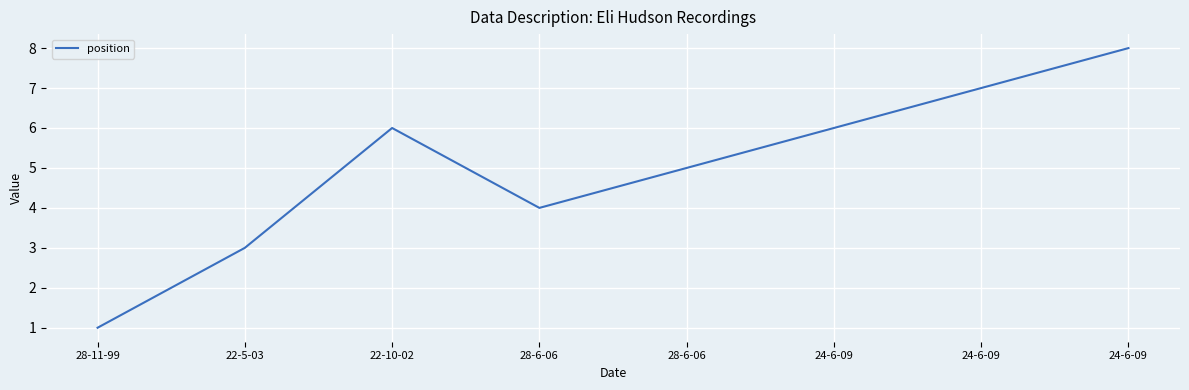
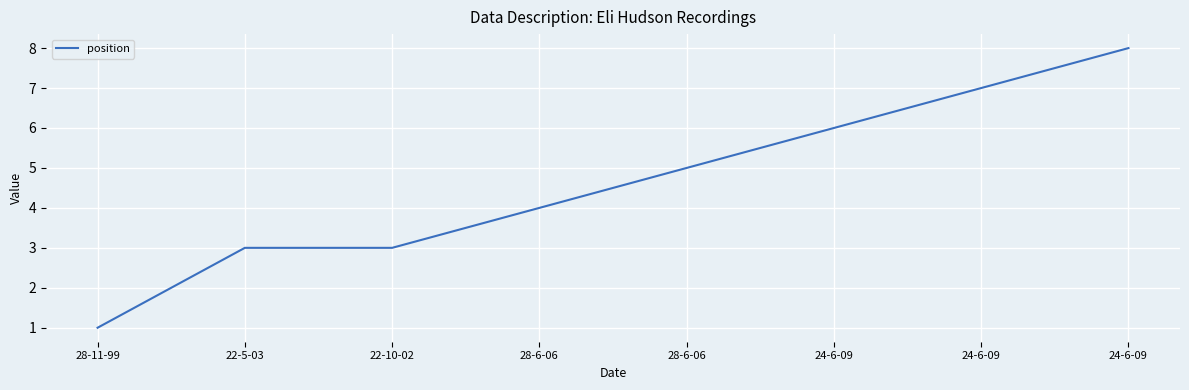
22-10-02: 6 -> 3
